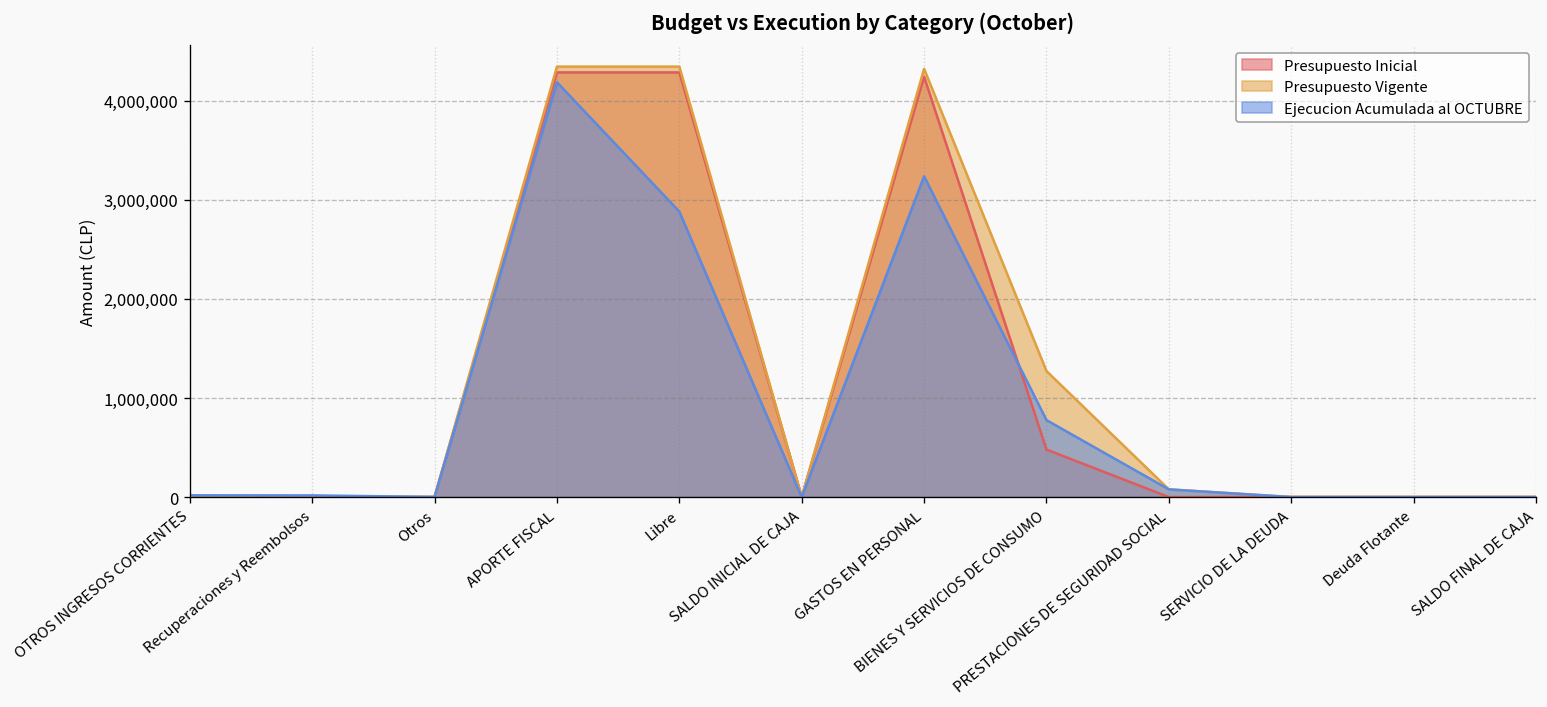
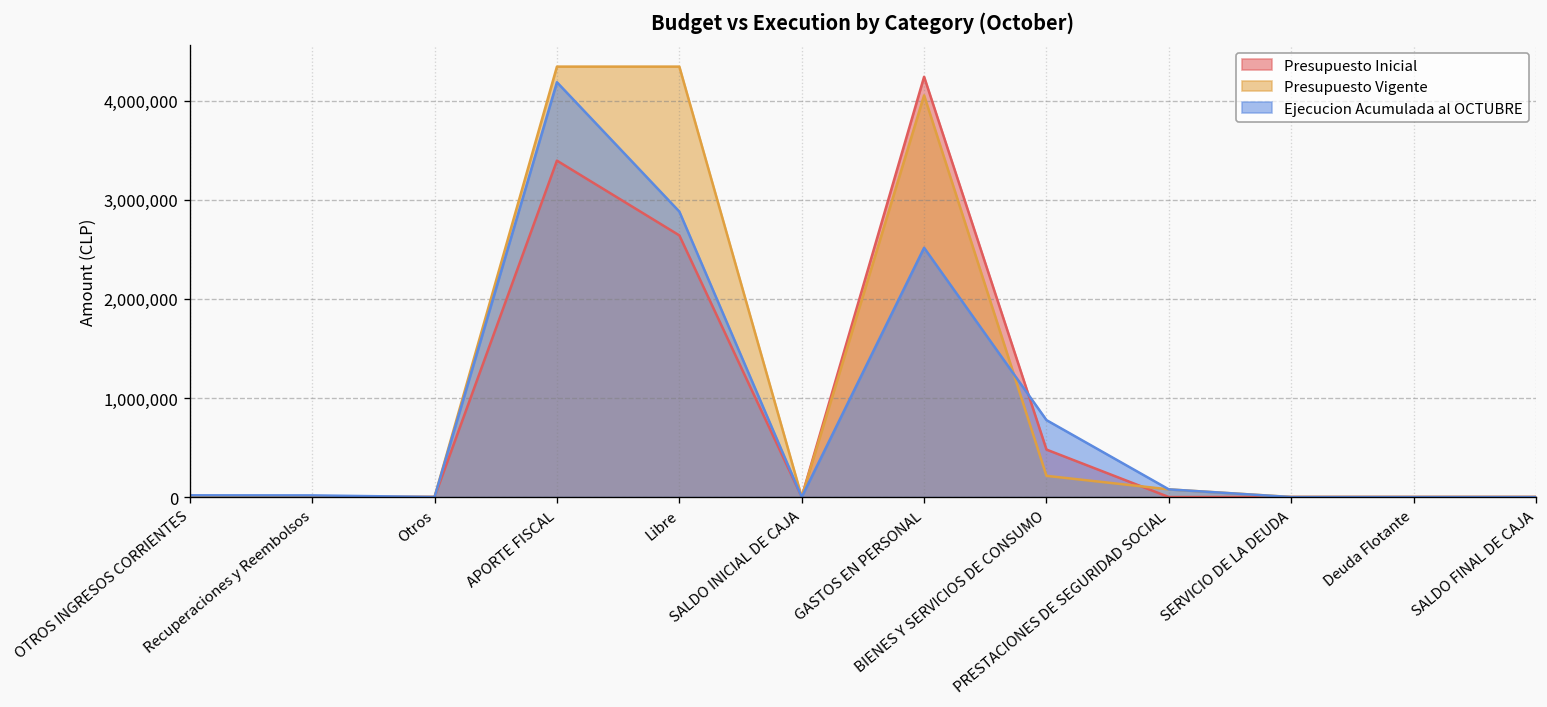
Presupuesto Inicial, APORTE FISCAL: 4,300,000 -> 3,400,000
Presupuesto Inicial, Libre: 4,300,000 -> 2,600,000
Presupuesto Vigente, GASTOS EN PERSONAL: 4,300,000 -> 4,100,000
Ejecucion Acumulada al OCTUBRE, GASTOS EN PERSONAL: 3,200,000 -> 2,500,000
Presupuesto Vigente, BIENES Y SERVICIOS DE CONSUMO: 1,300,000 -> 200,000
